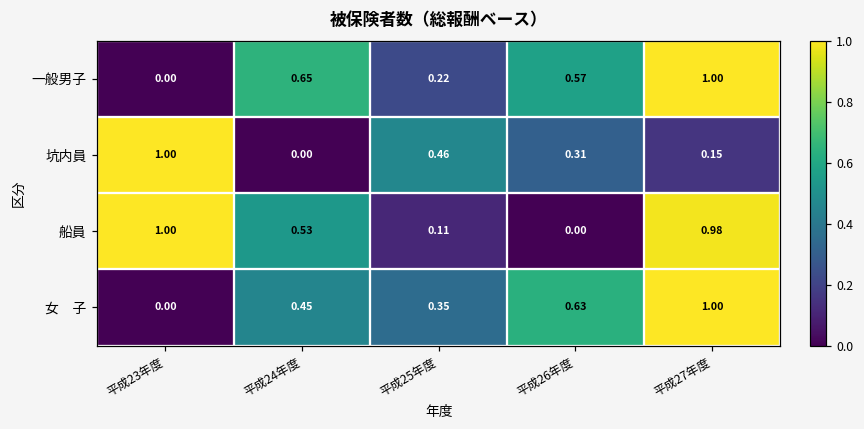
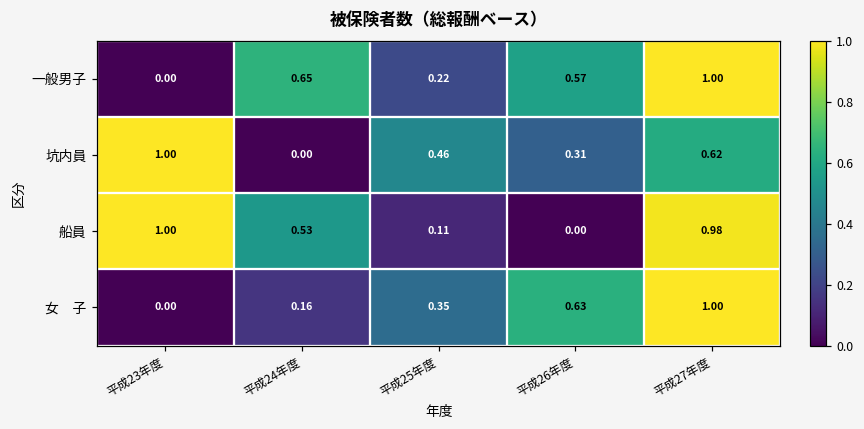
坑内員, 平成27年度: 0.15 -> 0.62
女 子, 平成24年度: 0.45 -> 0.16
